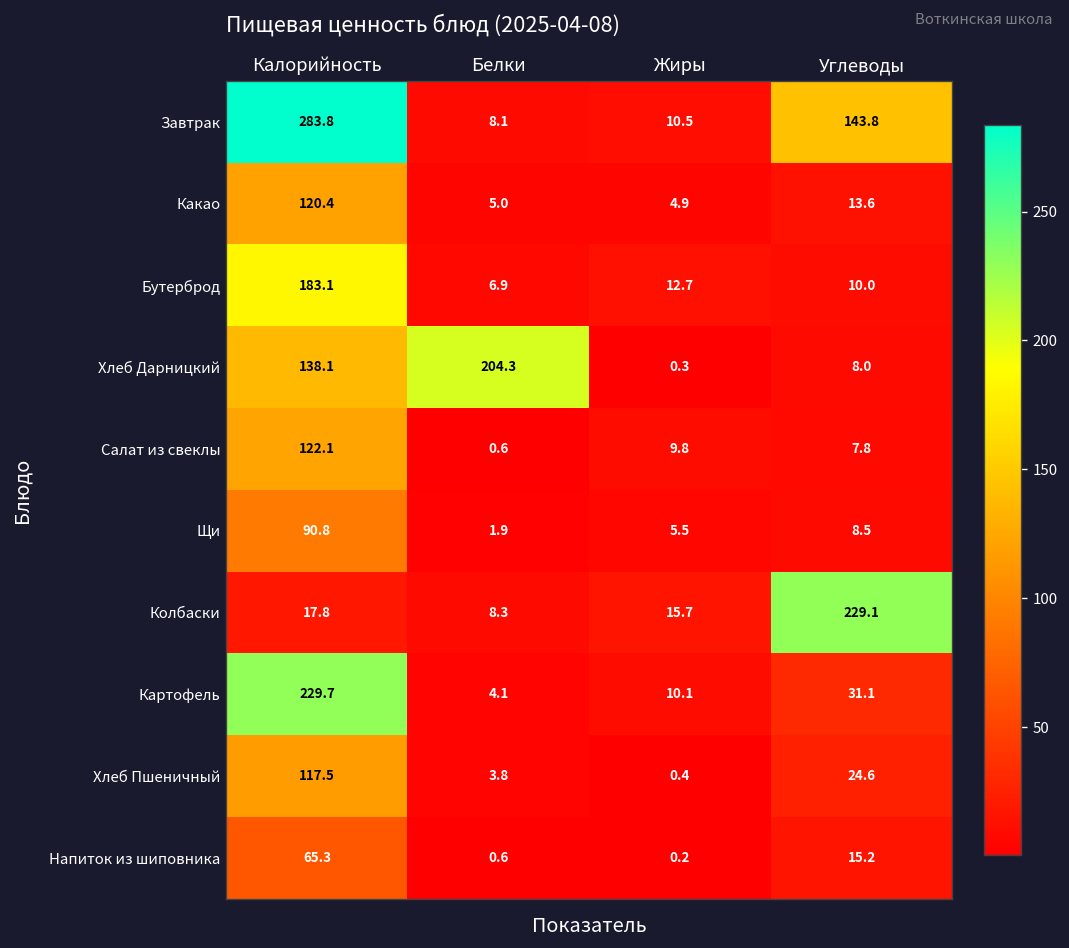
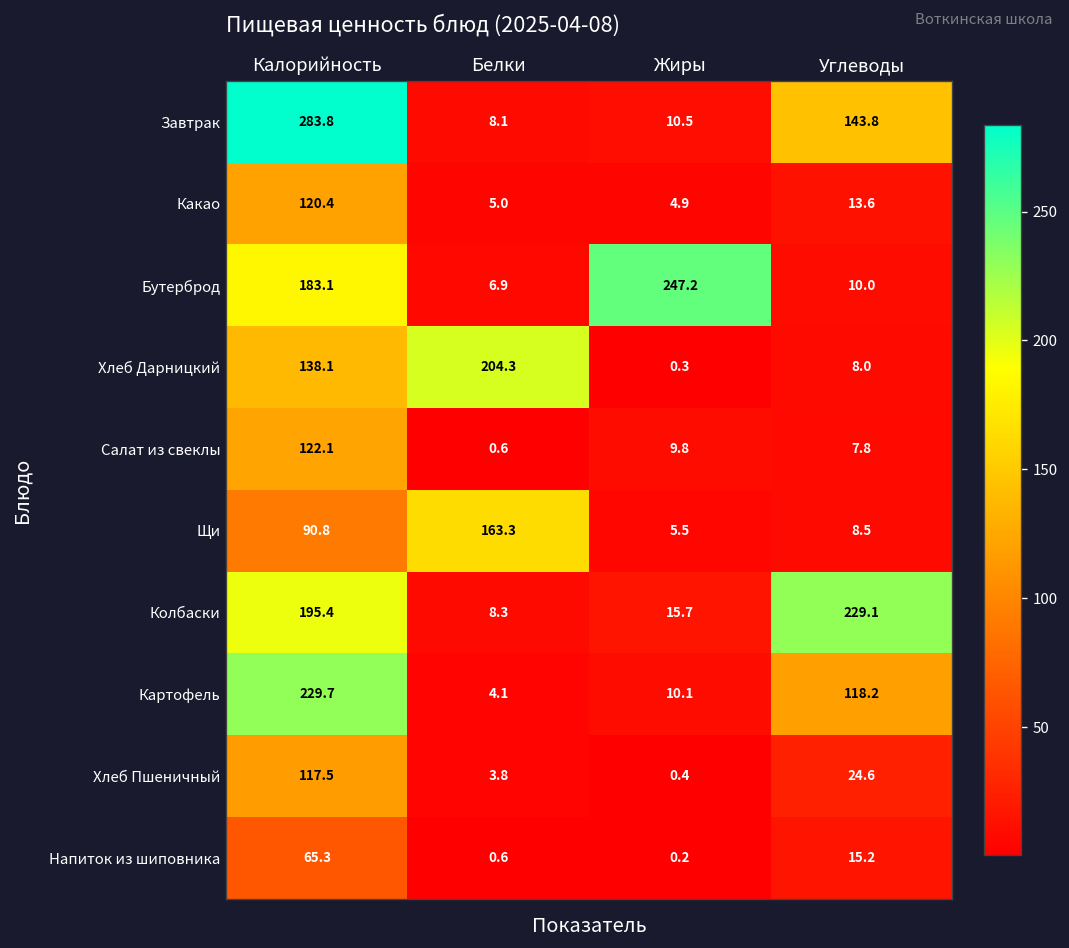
Бутерброд, Жиры: 12.7 -> 247.2
Щи, Белки: 1.9 -> 163.3
Колбаски, Калорийность: 17.8 -> 195.4
Картофель, Углеводы: 31.1 -> 118.2
